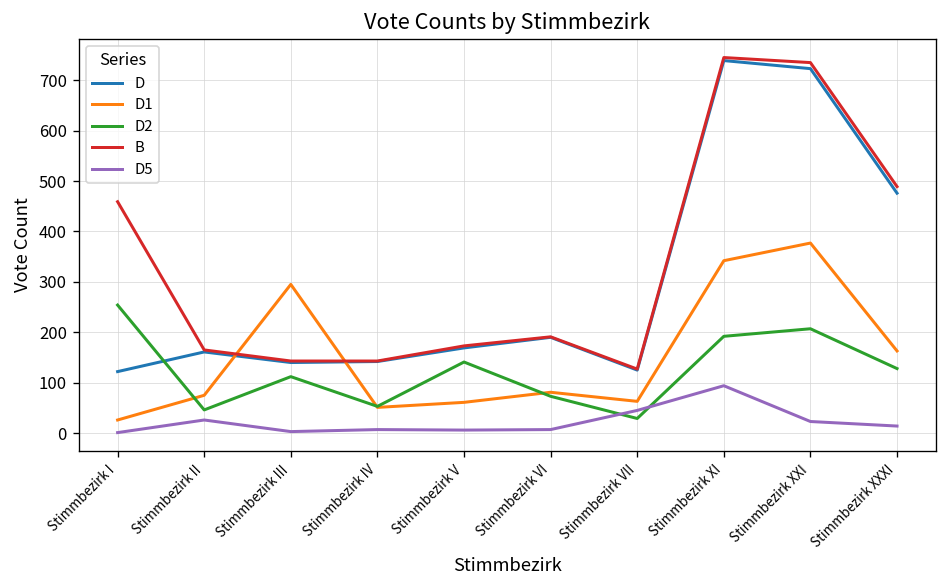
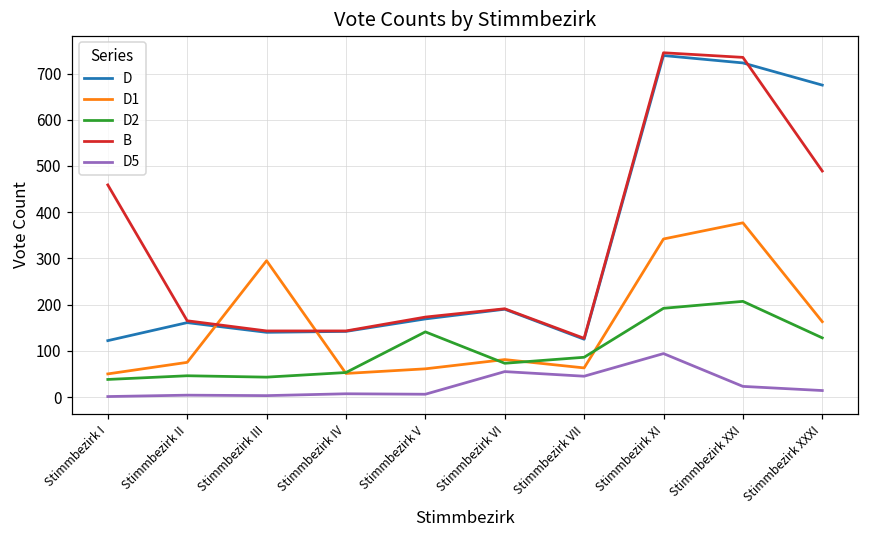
D1, Stimmbezirk I: 30 -> 50
D2, Stimmbezirk I: 250 -> 40
D5, Stimmbezirk II: 30 -> 0
D2, Stimmbezirk III: 110 -> 40
D5, Stimmbezirk VI: 10 -> 60
D2, Stimmbezirk VII: 30 -> 90
D, Stimmbezirk XXXI: 480 -> 680
